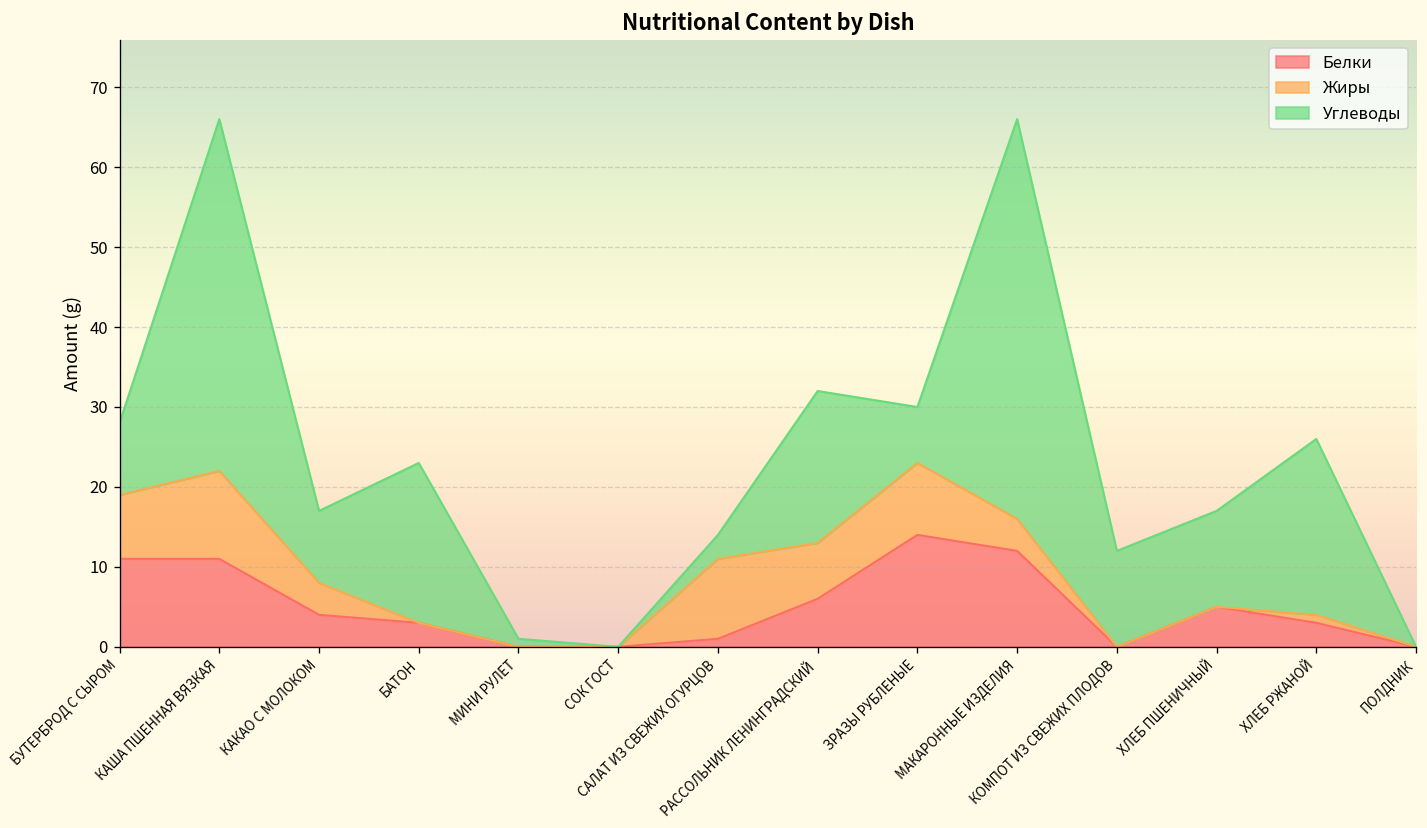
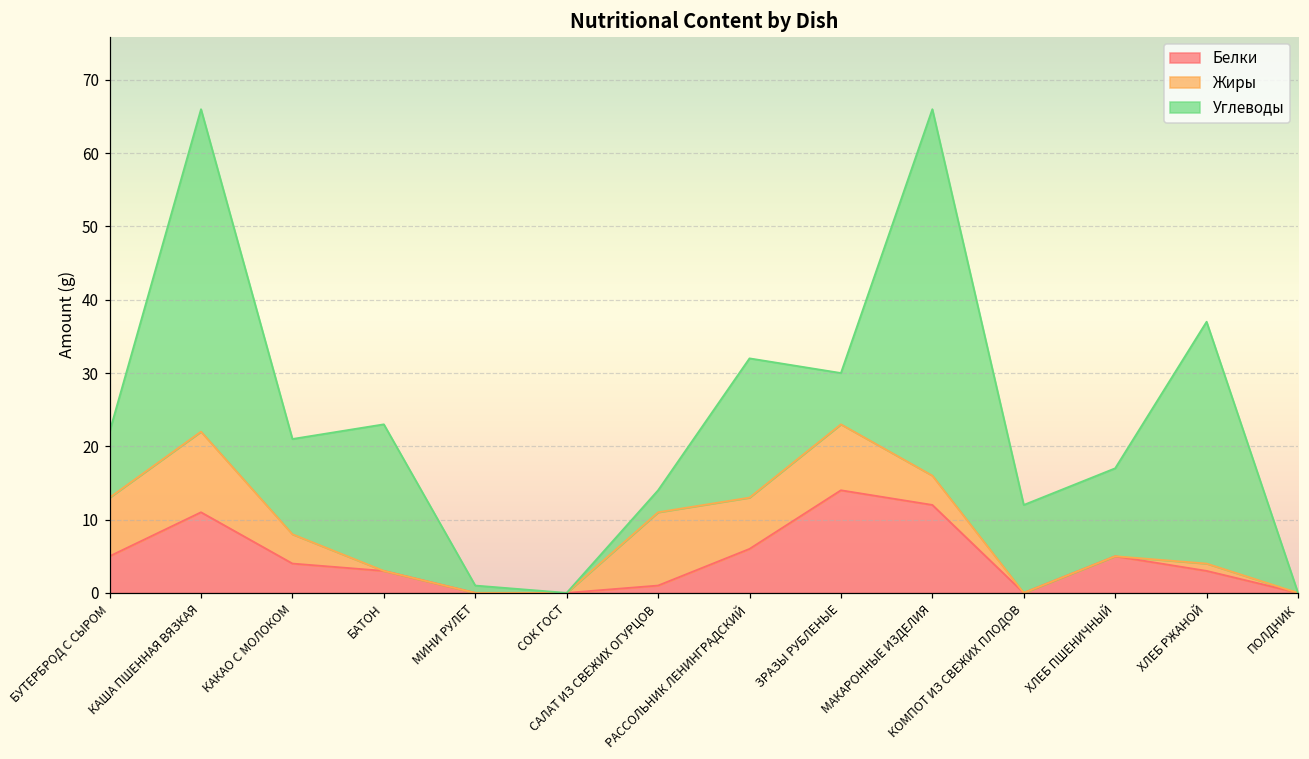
Белки, БУТЕРБРОД С СЫРОМ: 11 -> 5
Углеводы, КАКАО С МОЛОКОМ: 9 -> 13
Углеводы, ХЛЕБ РЖАНОЙ: 22 -> 33
